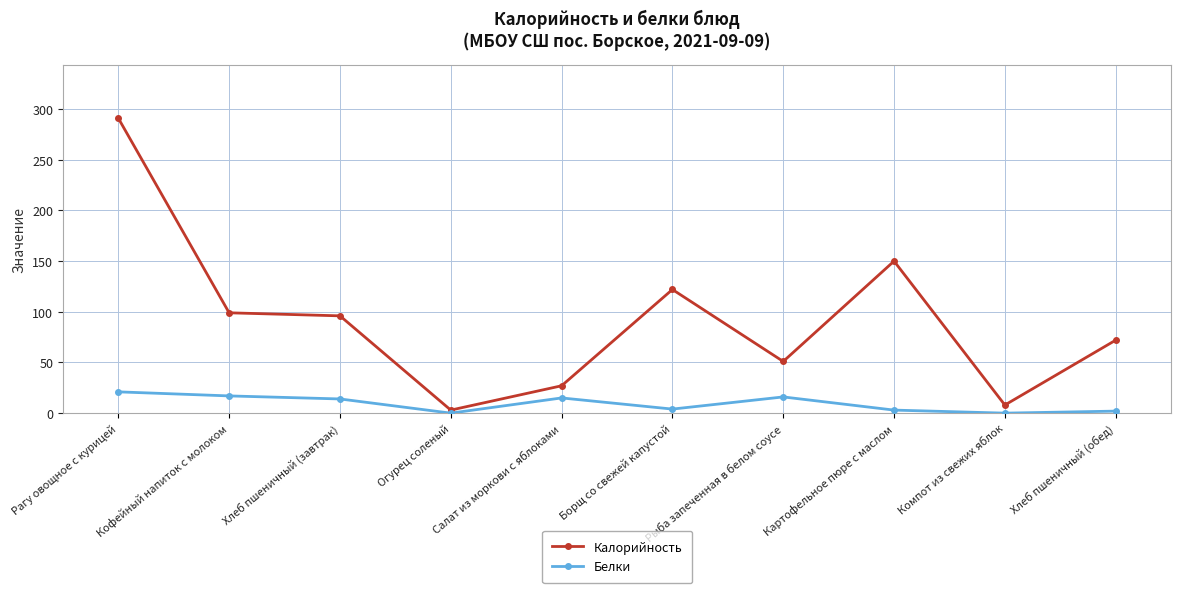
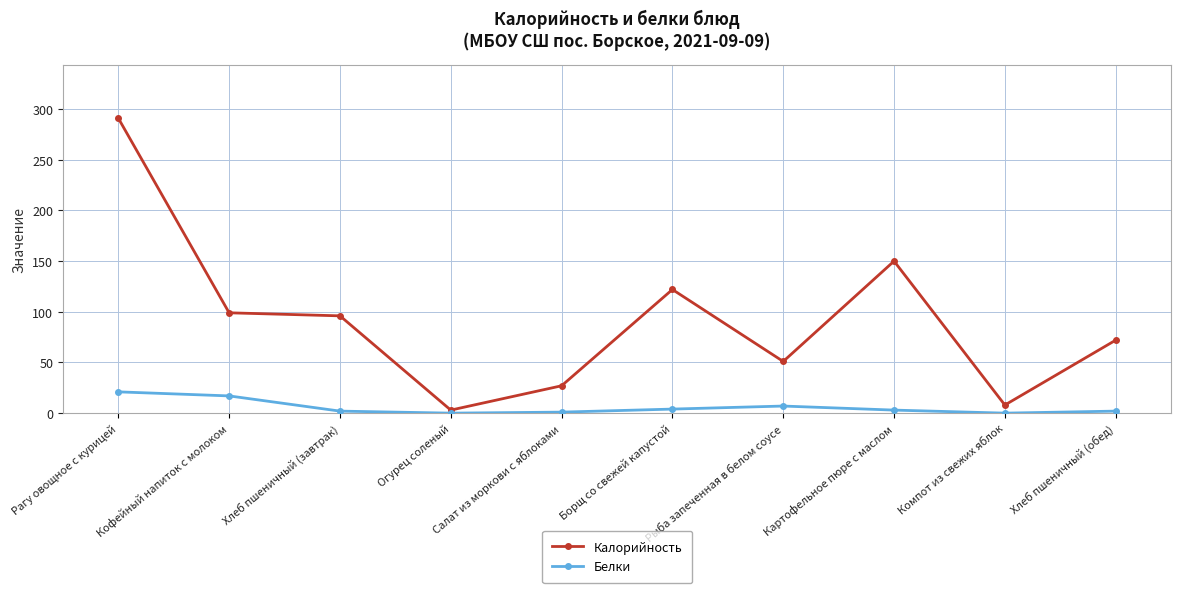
Белки, Хлеб пшеничный (завтрак): 14 -> 2
Белки, Салат из моркови с яблоками: 15 -> 1
Белки, Рыба запеченная в белом соусе: 16 -> 7
